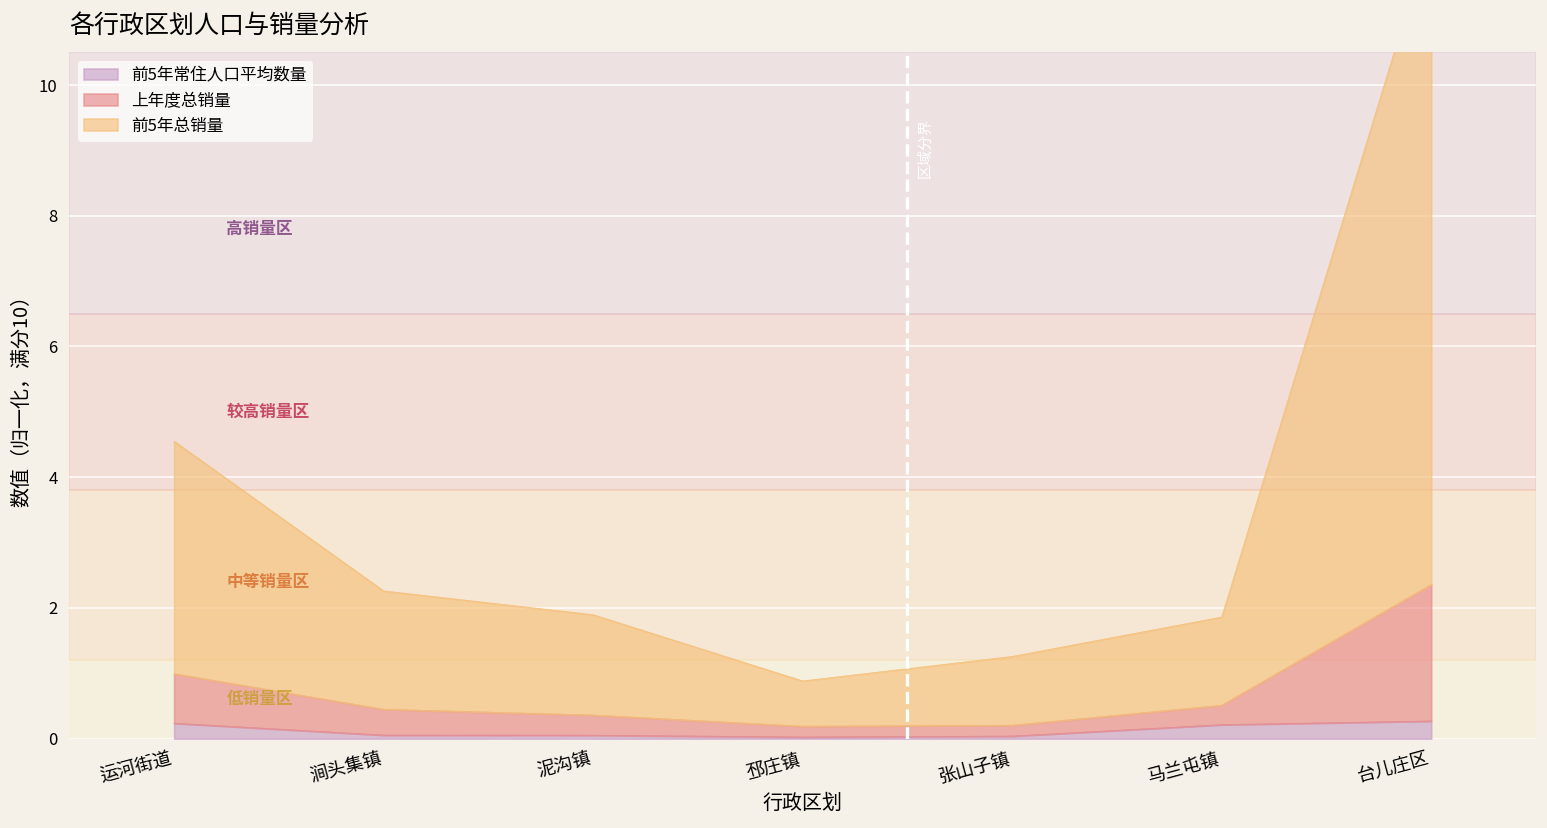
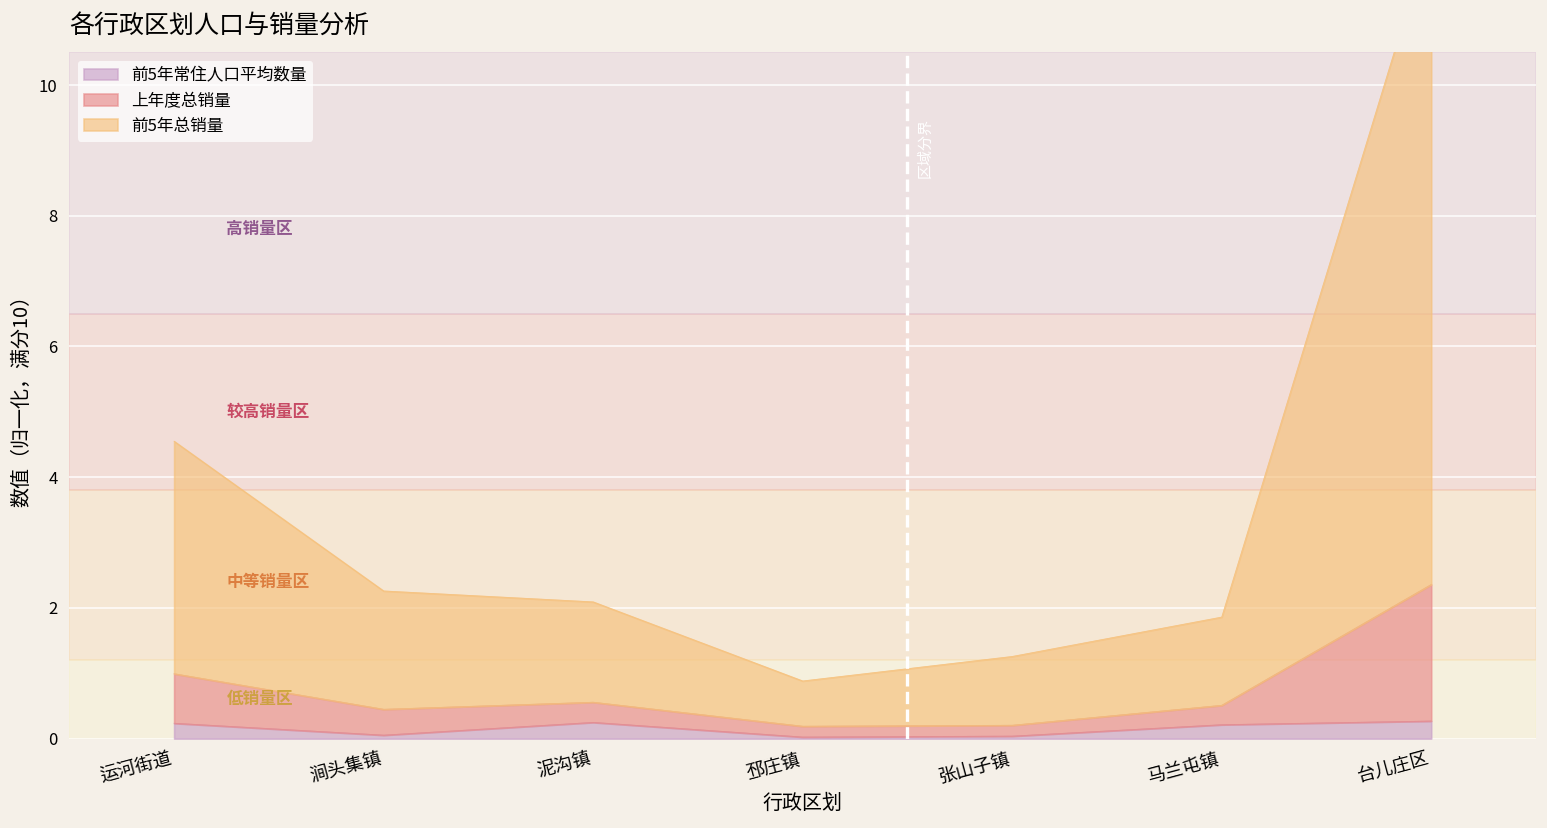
前5年常住人口平均数量, 泥沟镇: 0.1 -> 0.2
